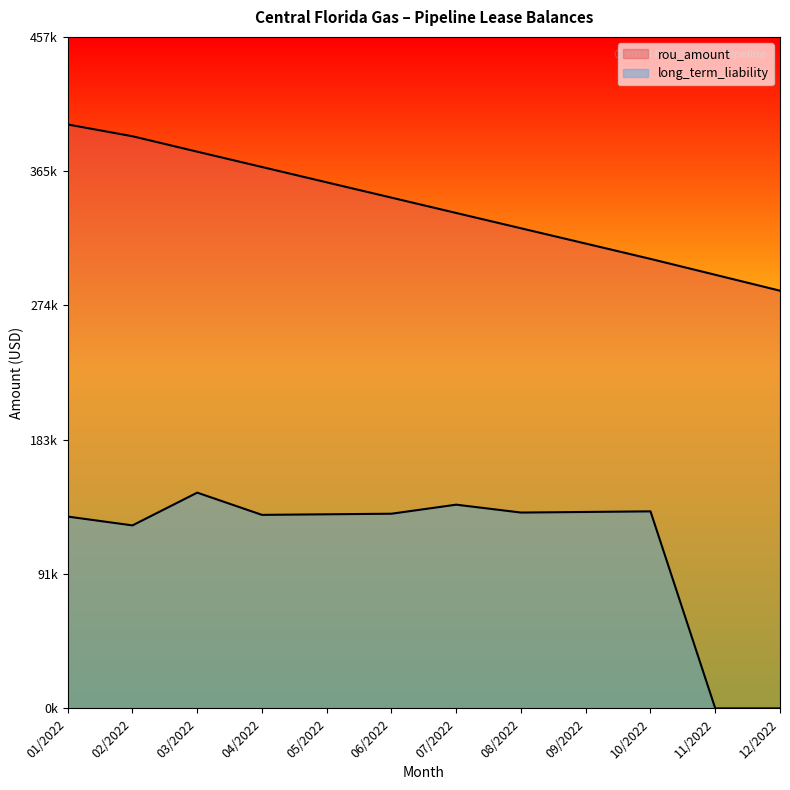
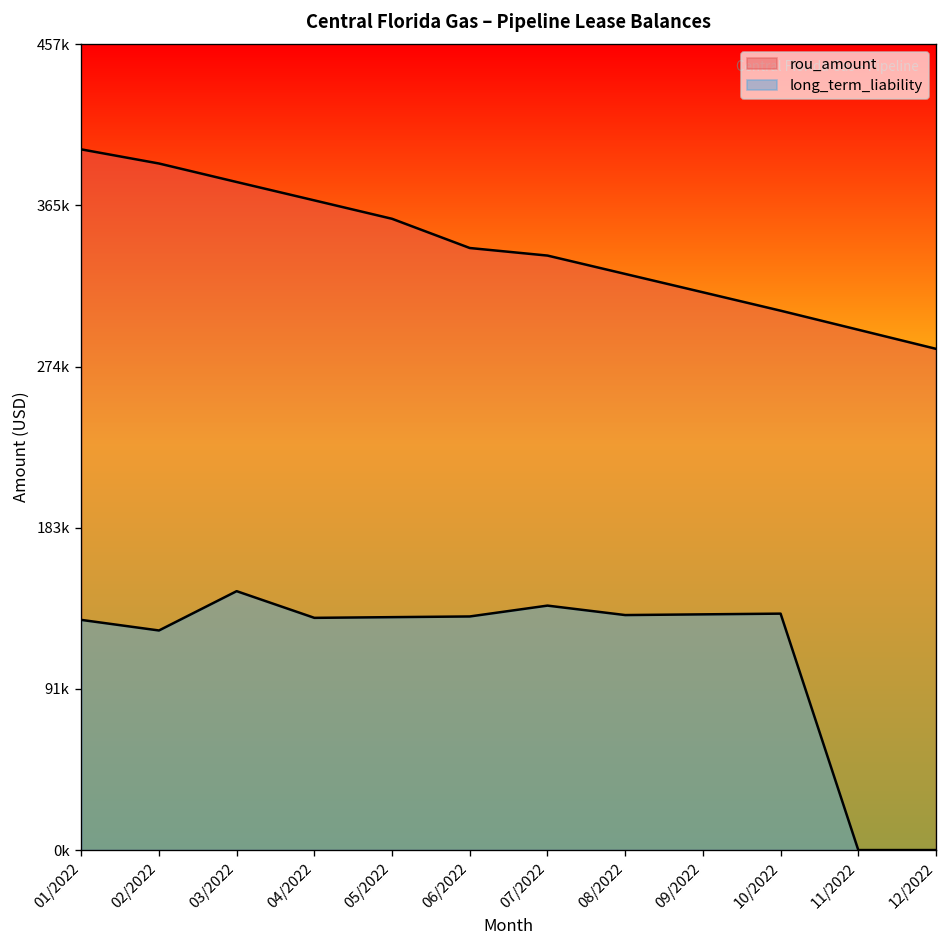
rou_amount, 06/2022: 347000 -> 341000
